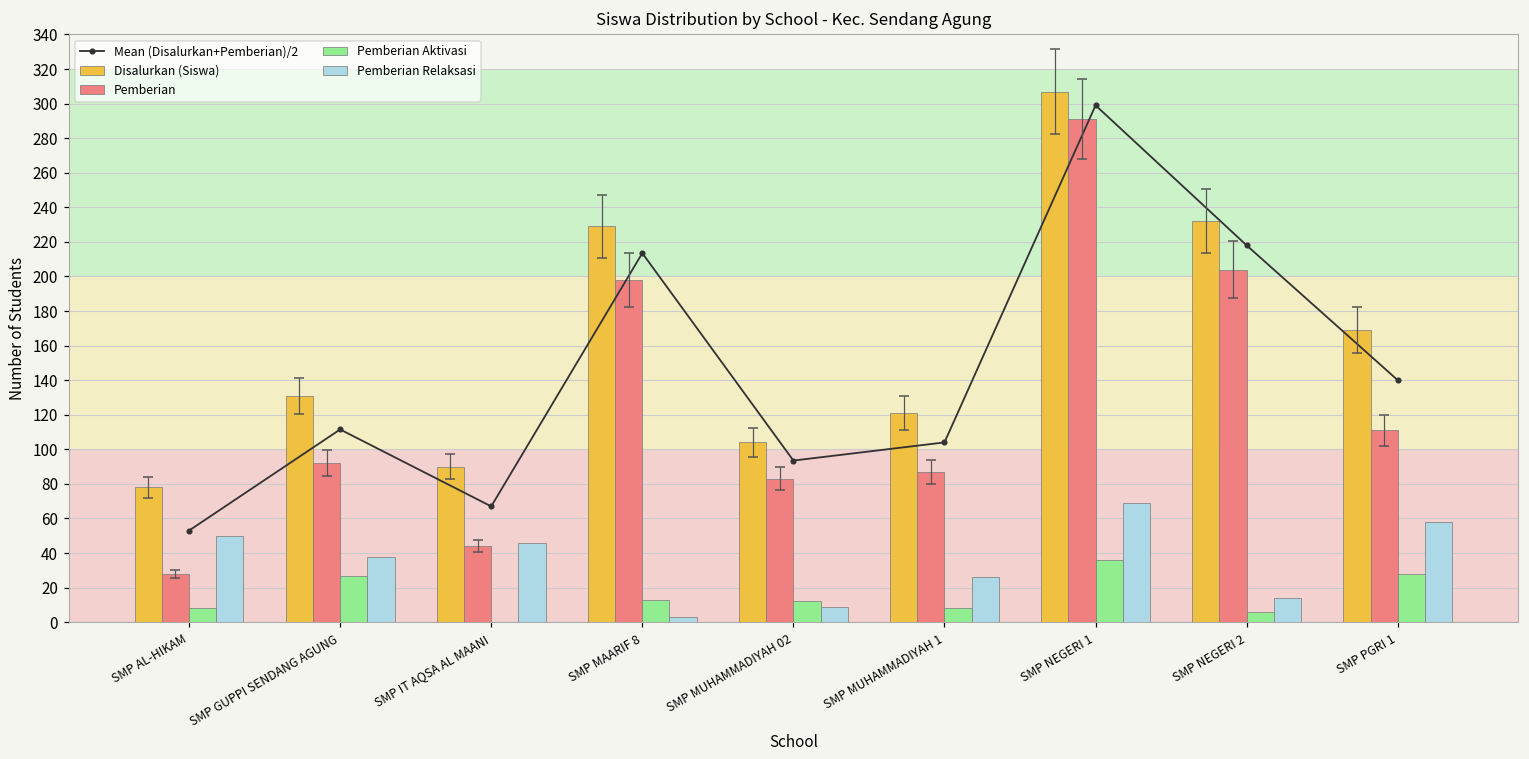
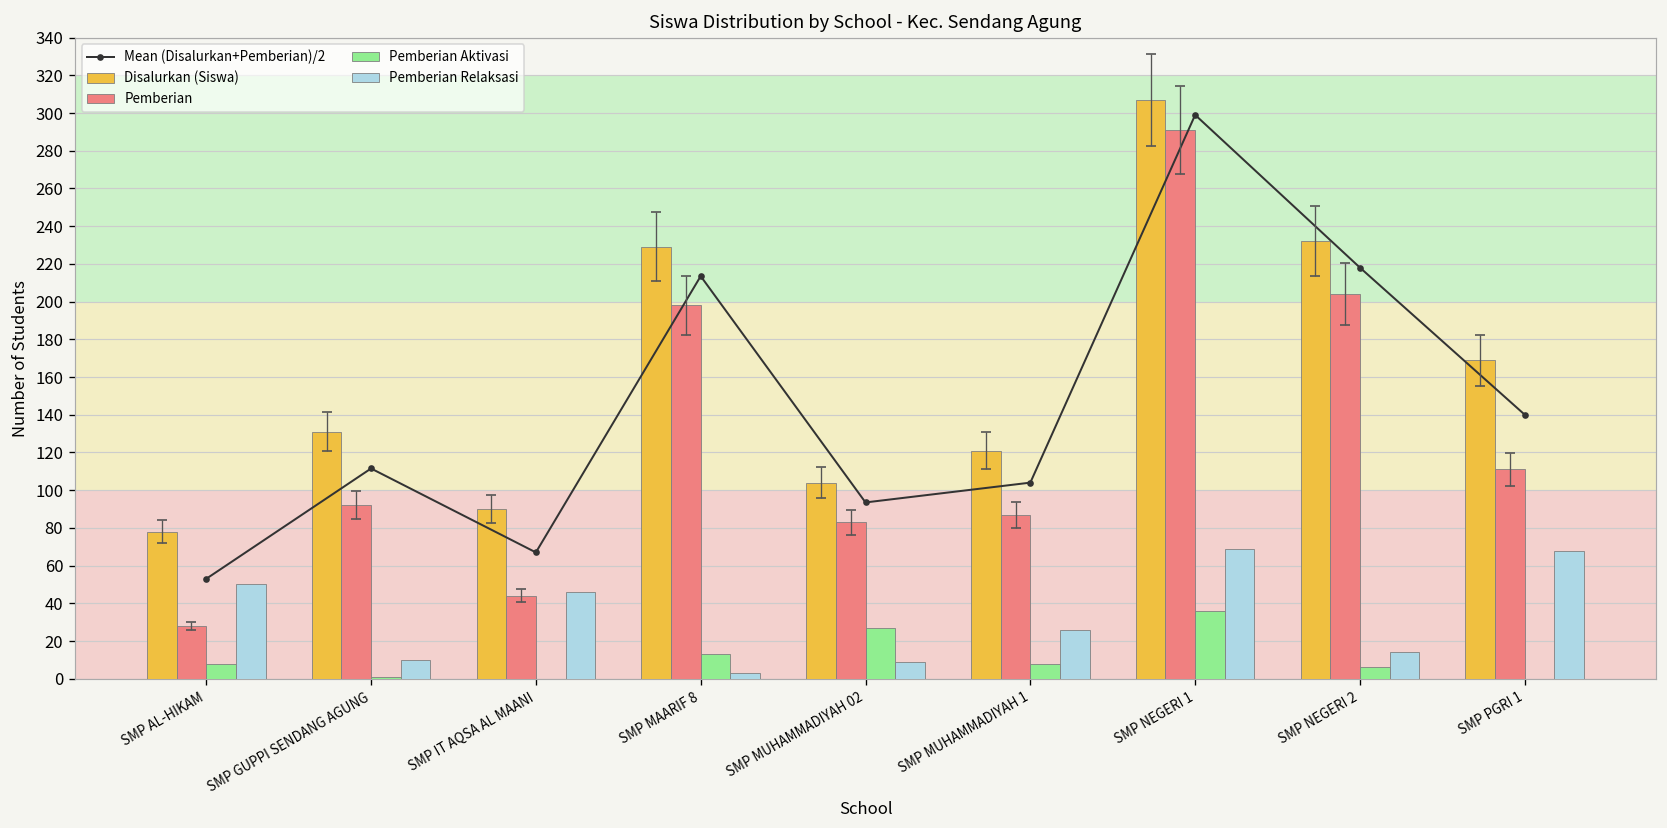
Pemberian Aktivasi, SMP GUPPI SENDANG AGUNG: 27 -> 1
Pemberian Relaksasi, SMP GUPPI SENDANG AGUNG: 38 -> 10
Pemberian Aktivasi, SMP MUHAMMADIYAH 02: 12 -> 27
Pemberian Aktivasi, SMP PGRI 1: 28 -> 0
Pemberian Relaksasi, SMP PGRI 1: 58 -> 68
